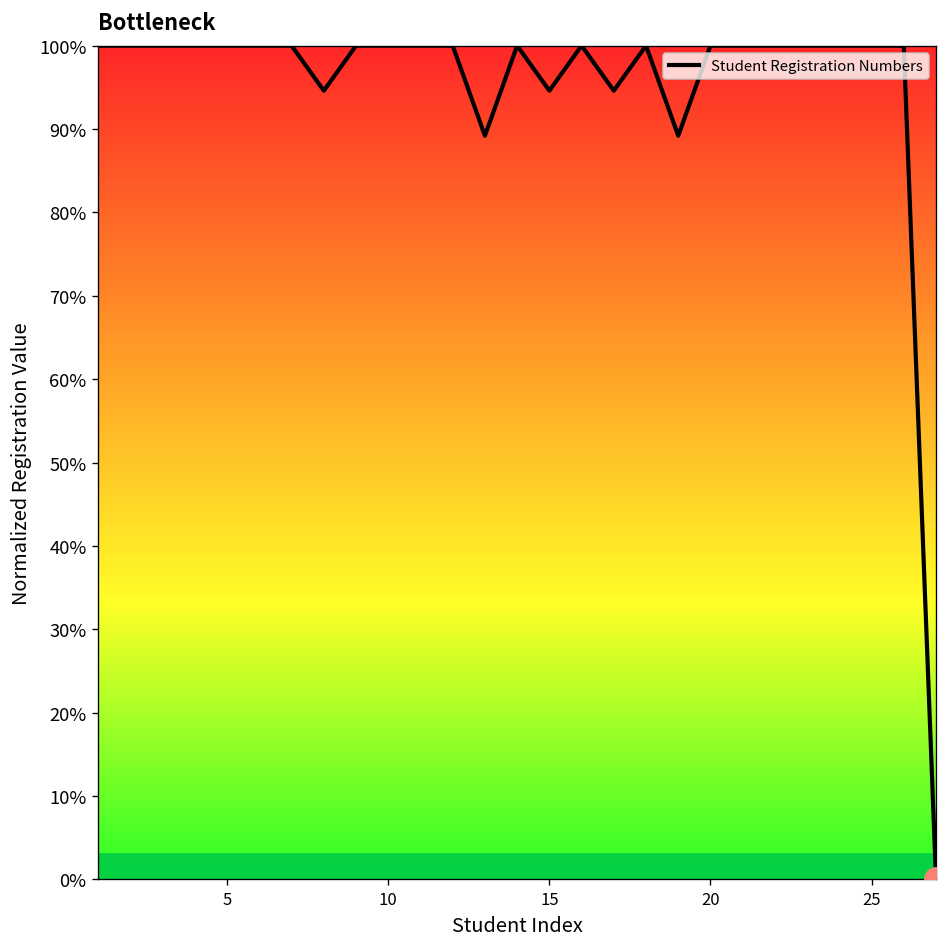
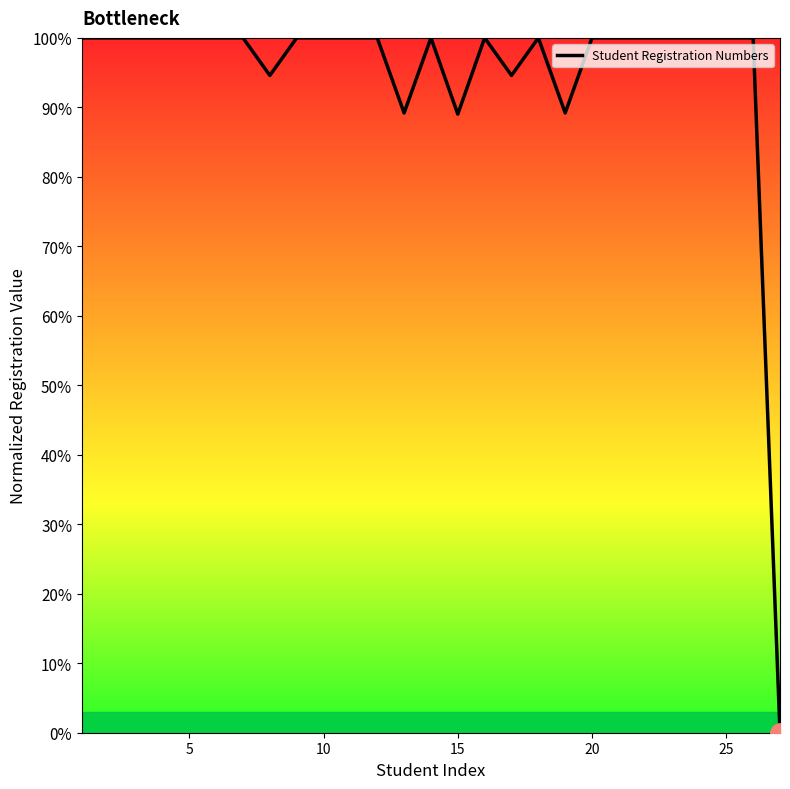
Student Registration Numbers, 15: 95% -> 89%
